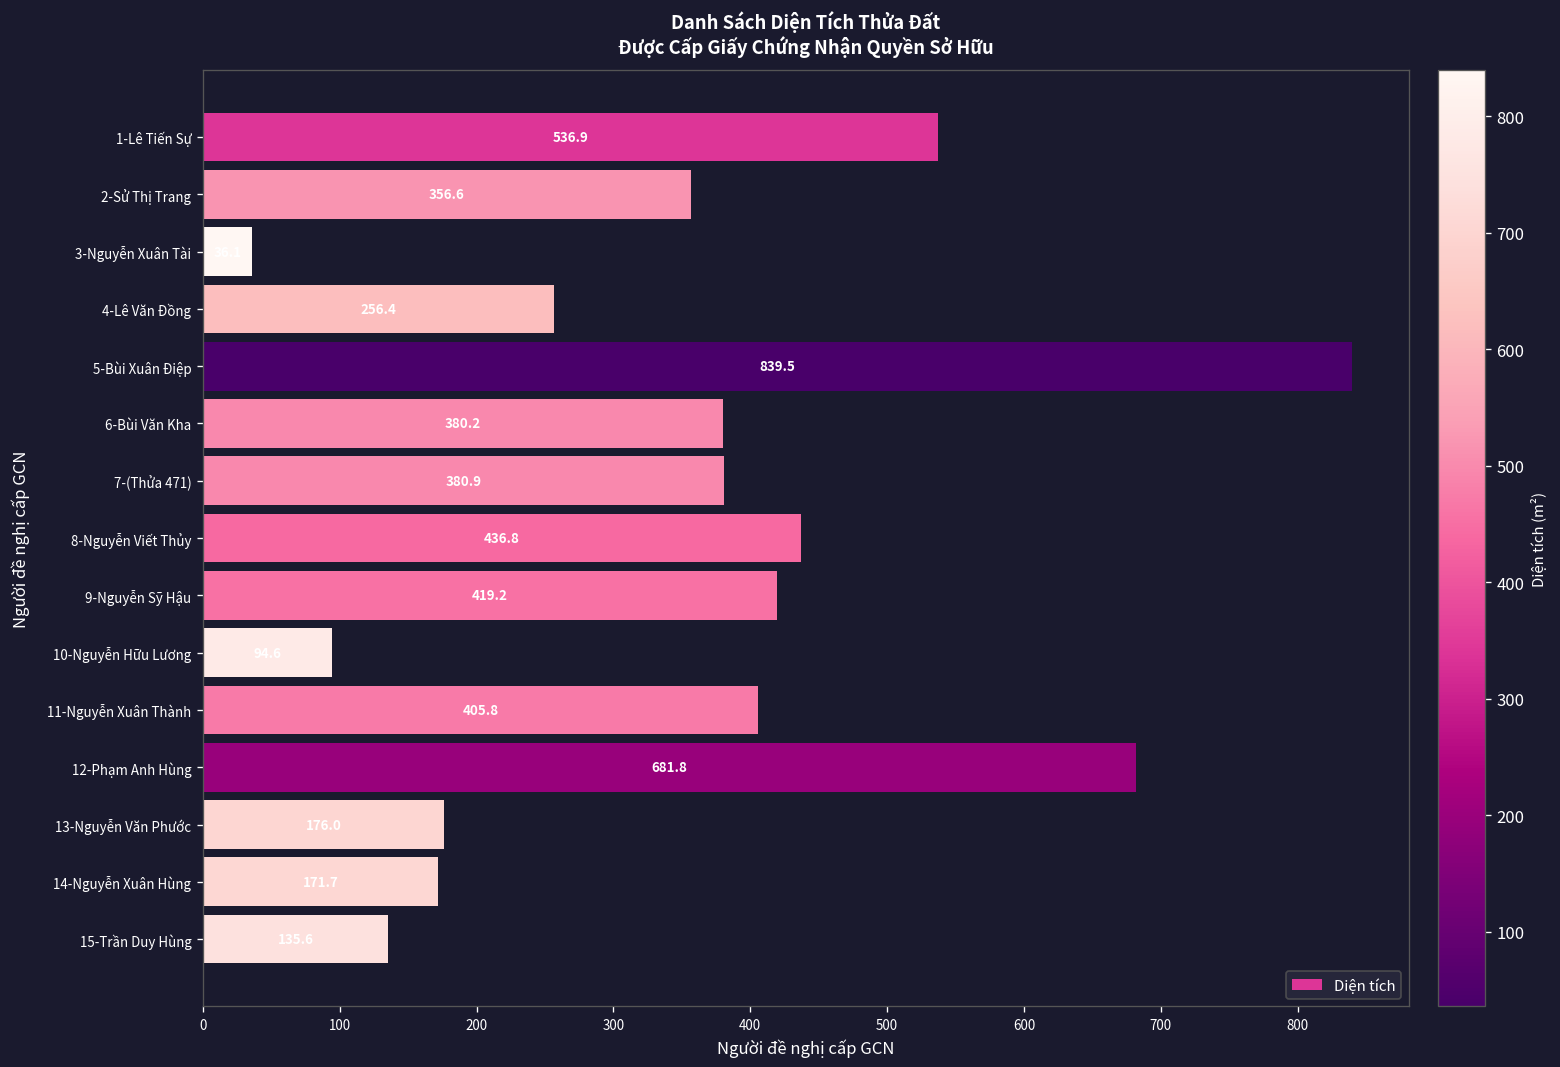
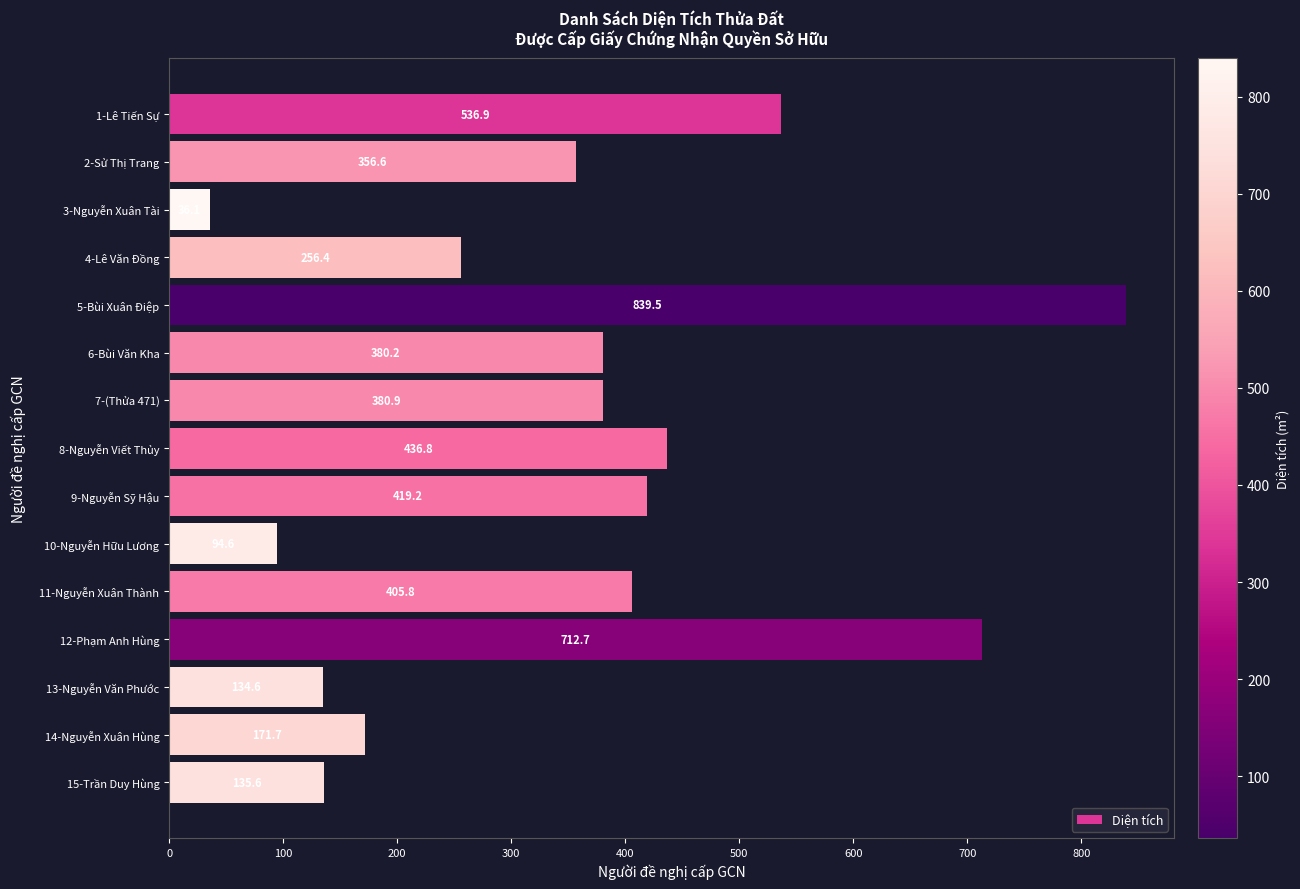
12-Phạm Anh Hùng: 681.8 -> 712.7
13-Nguyễn Văn Phước: 176 -> 135
